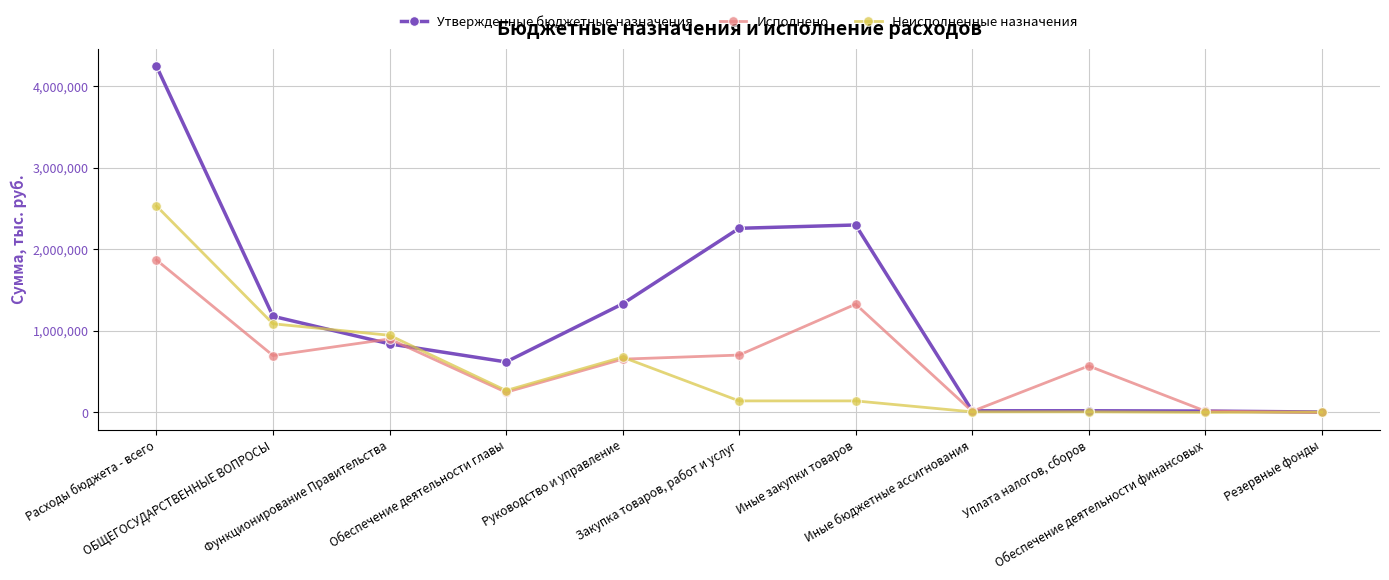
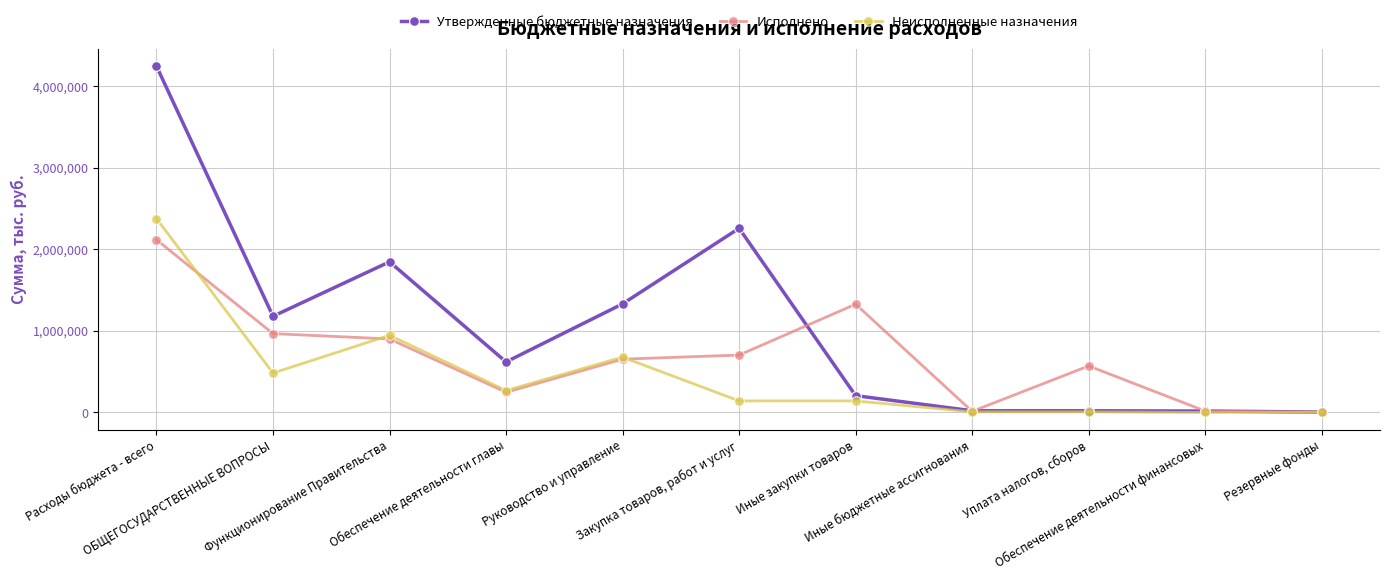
Исполнено, Расходы бюджета - всего: 1,900,000 -> 2,100,000
Неисполненные назначения, Расходы бюджета - всего: 2,500,000 -> 2,400,000
Исполнено, ОБЩЕГОСУДАРСТВЕННЫЕ ВОПРОСЫ: 700,000 -> 1,000,000
Неисполненные назначения, ОБЩЕГОСУДАРСТВЕННЫЕ ВОПРОСЫ: 1,100,000 -> 500,000
Утвержденные бюджетные назначения, Функционирование Правительства: 800,000 -> 1,800,000
Утвержденные бюджетные назначения, Иные закупки товаров: 2,300,000 -> 200,000
